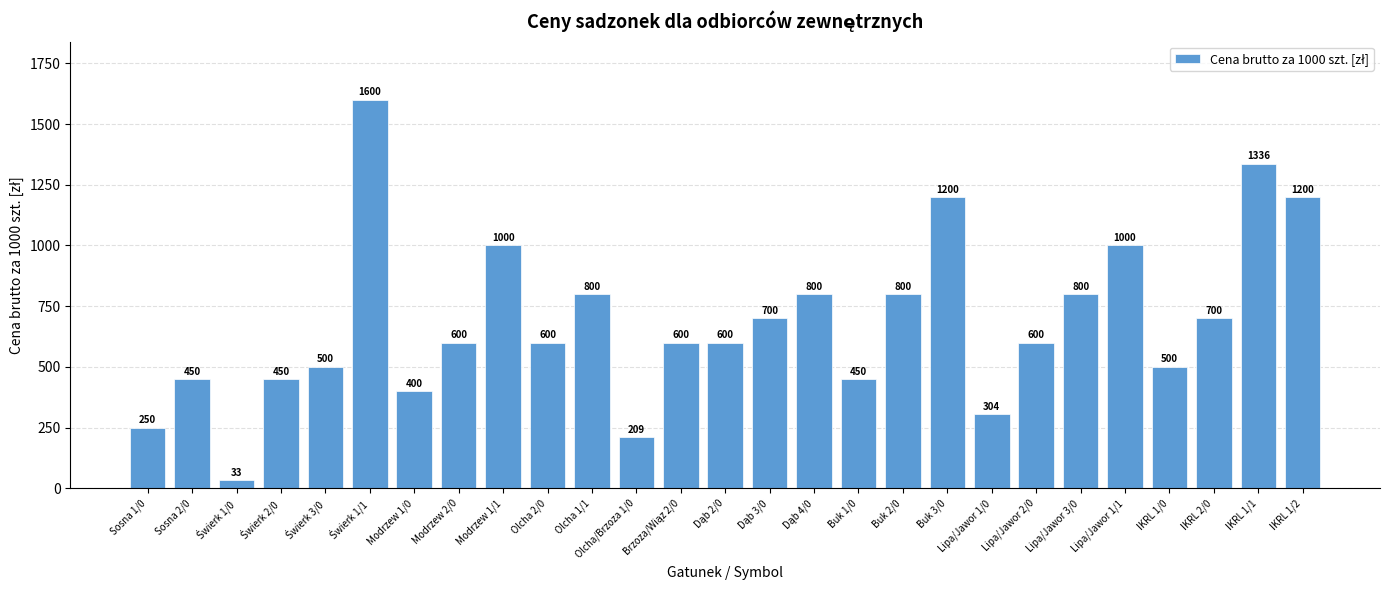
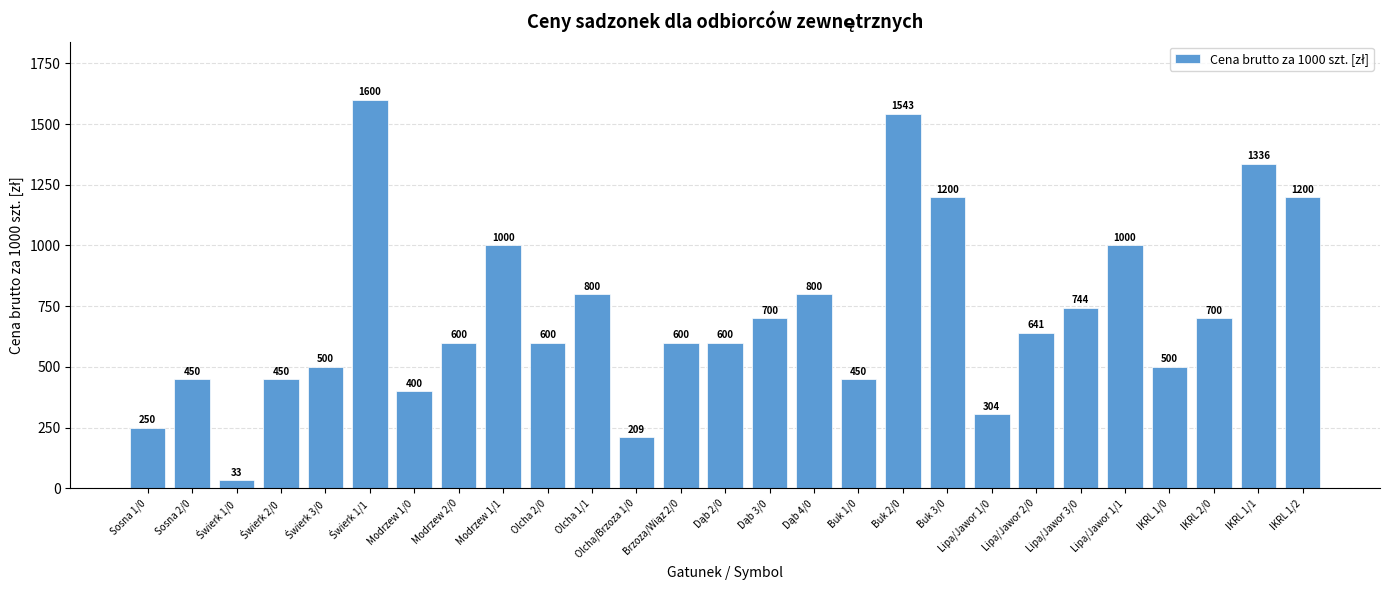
Buk 2/0: 800 -> 1543
Lipa/Jawor 2/0: 600 -> 641
Lipa/Jawor 3/0: 800 -> 744
